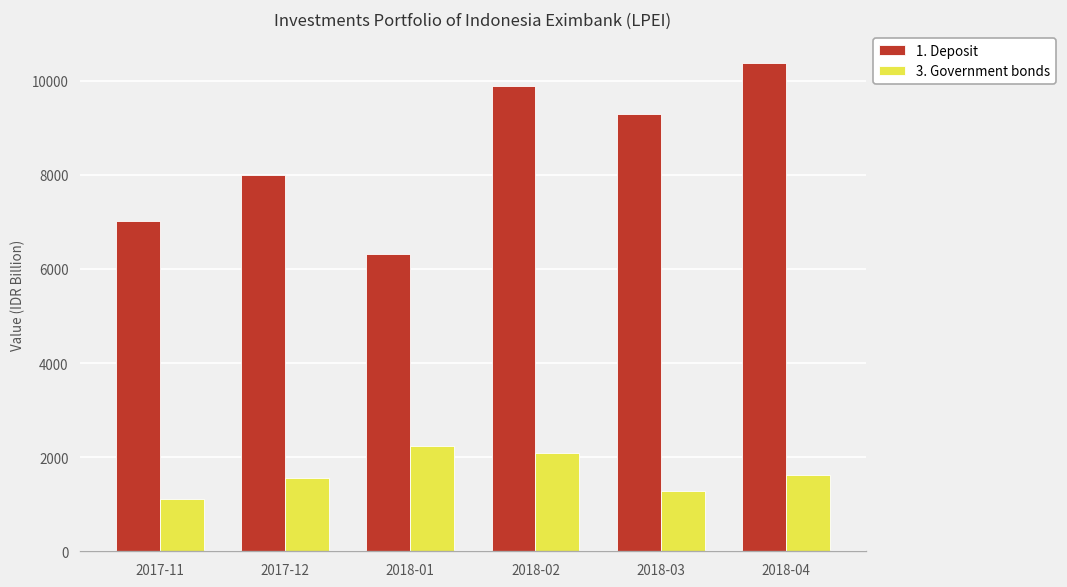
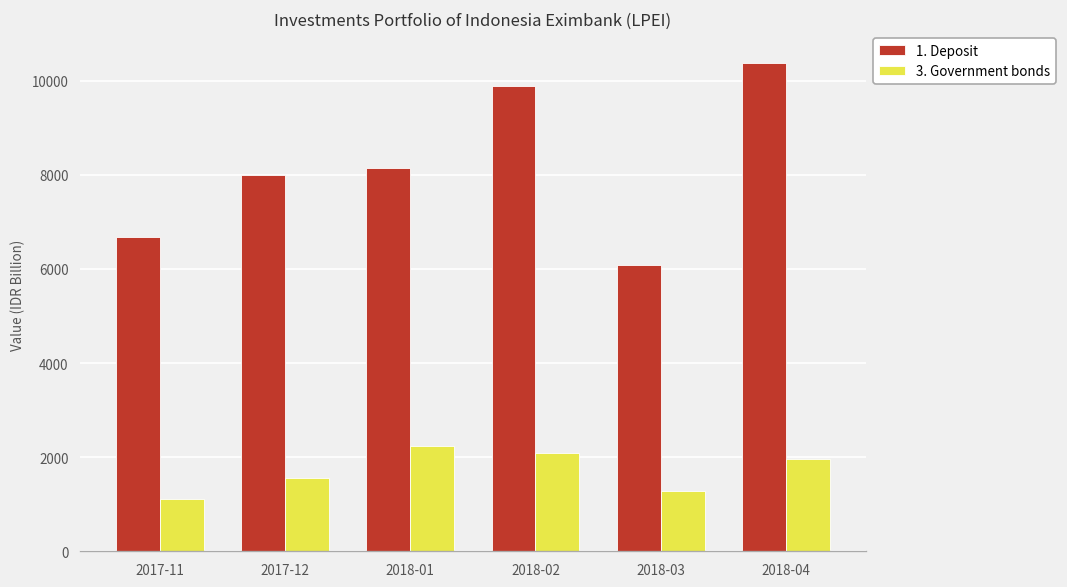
1. Deposit, 2017-11: 7000 -> 6700
1. Deposit, 2018-01: 6300 -> 8200
1. Deposit, 2018-03: 9300 -> 6100
3. Government bonds, 2018-04: 1600 -> 2000
